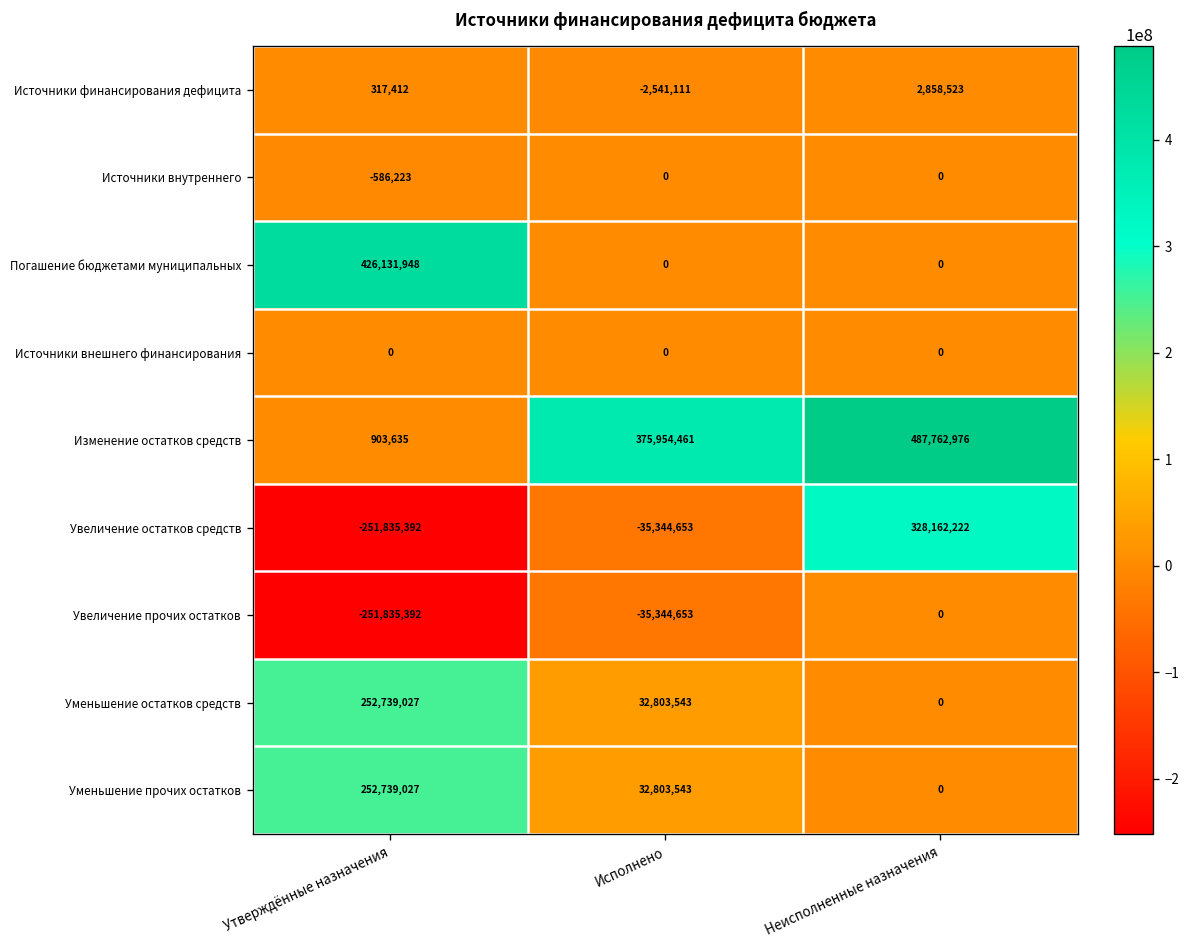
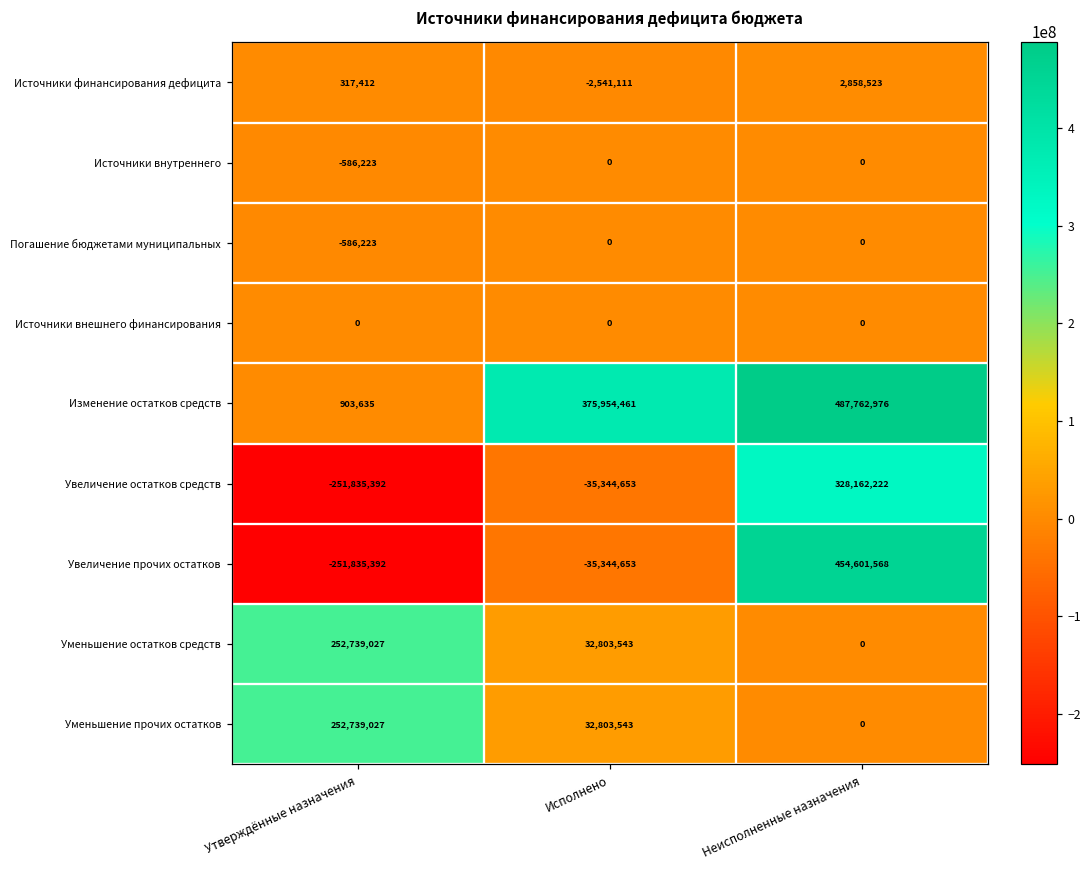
Погашение бюджетами муниципальных, Утверждённые назначения: 426,131,948 -> -586,223
Увеличение прочих остатков, Неисполненные назначения: 0 -> 454,601,568
